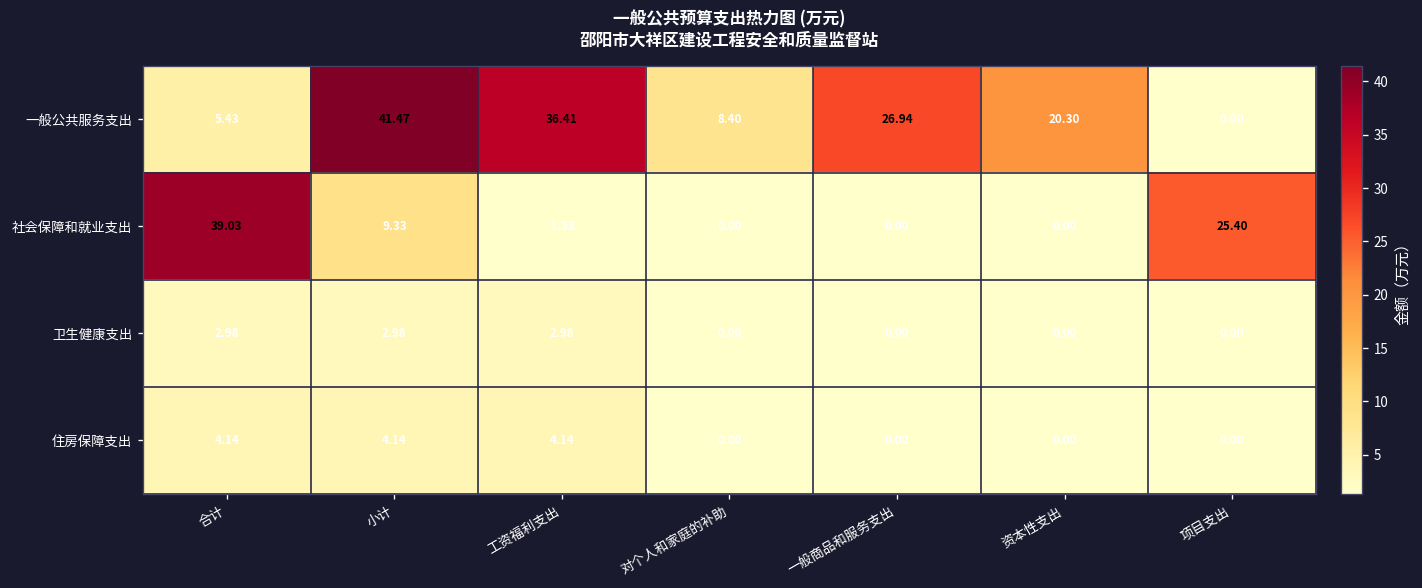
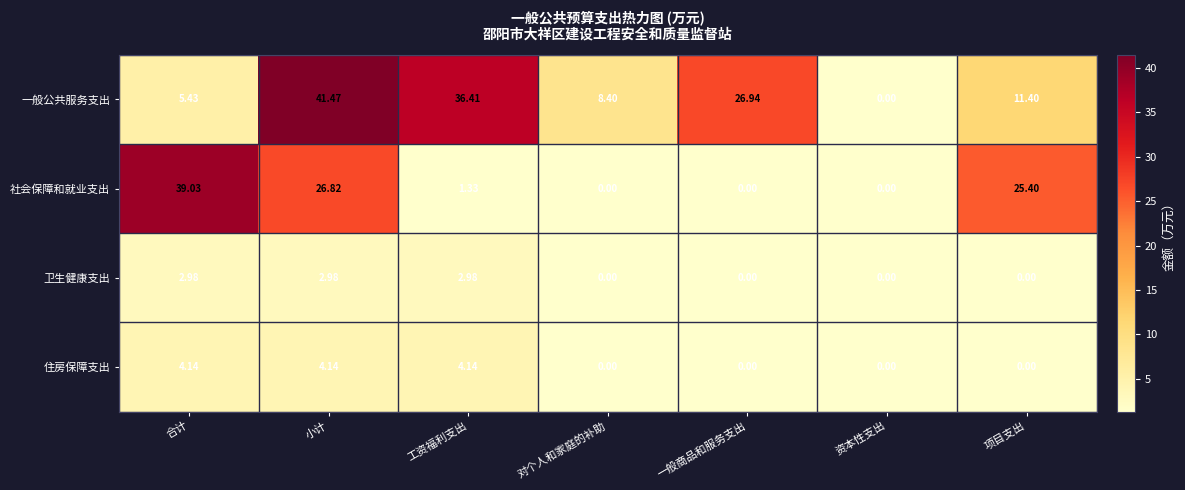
一般公共服务支出, 资本性支出: 20.30 -> 0.00
一般公共服务支出, 项目支出: 0.00 -> 11.40
社会保障和就业支出, 小计: 9.33 -> 26.82
